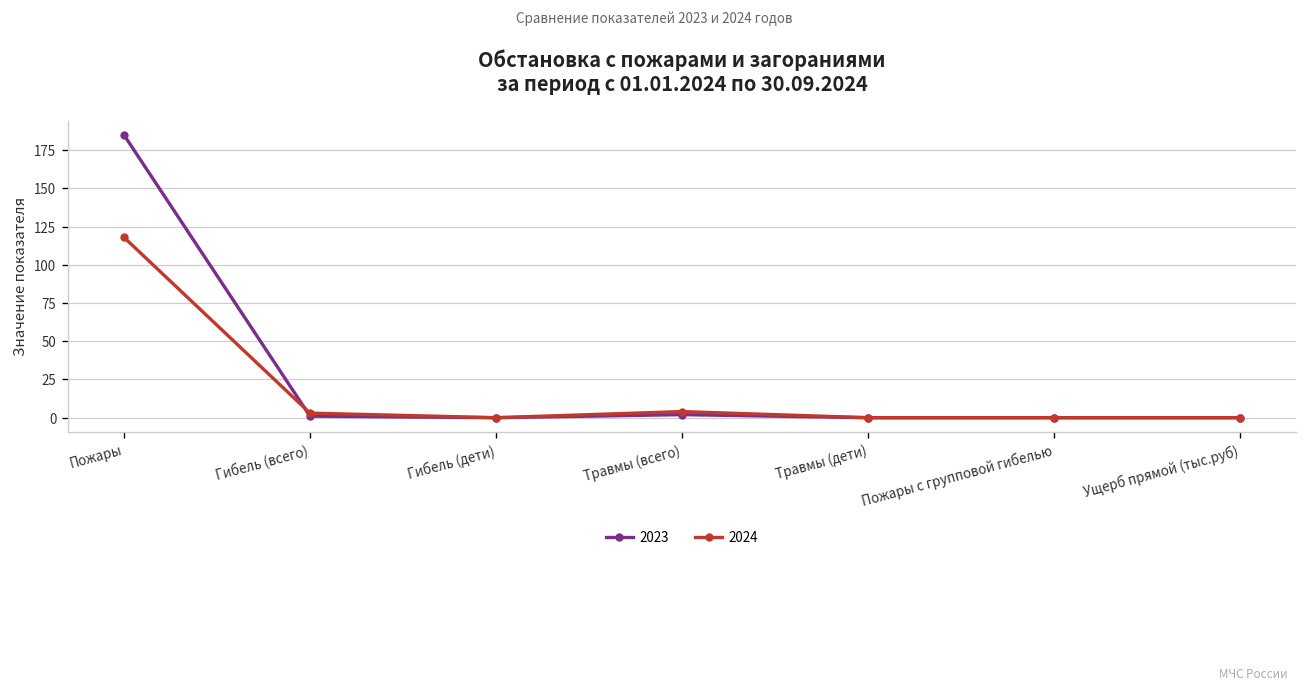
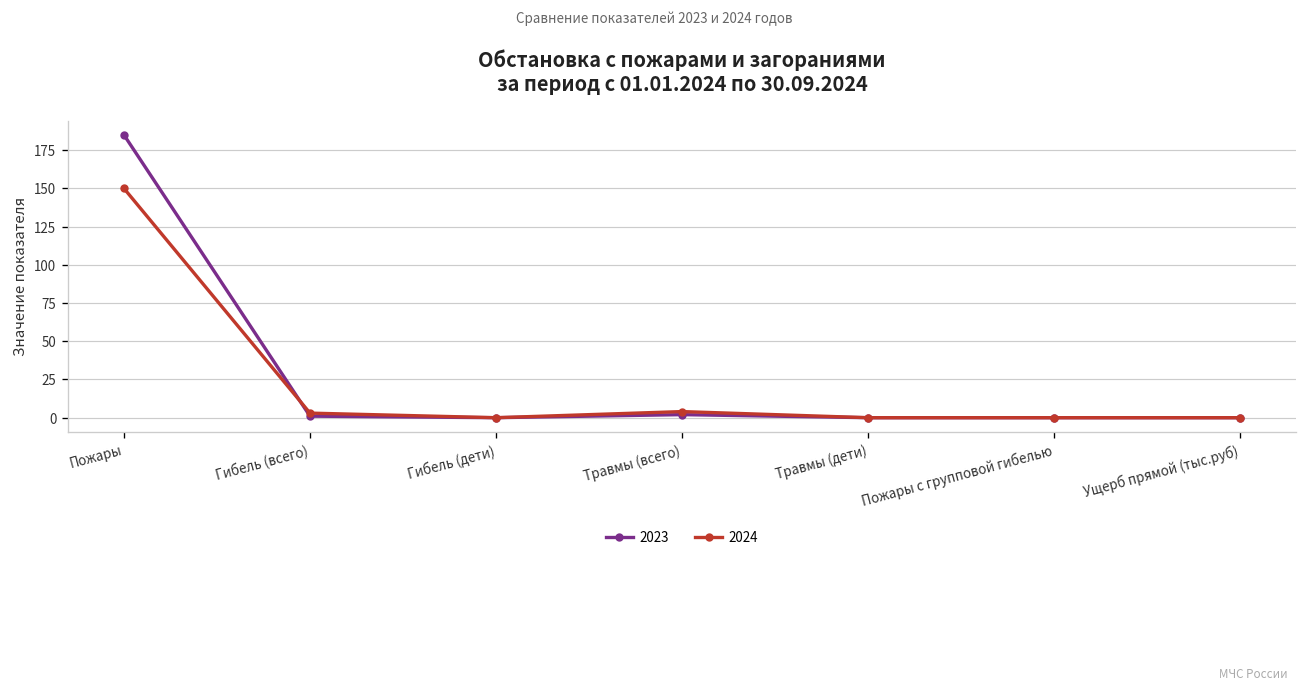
2024, Пожары: 118 -> 150
